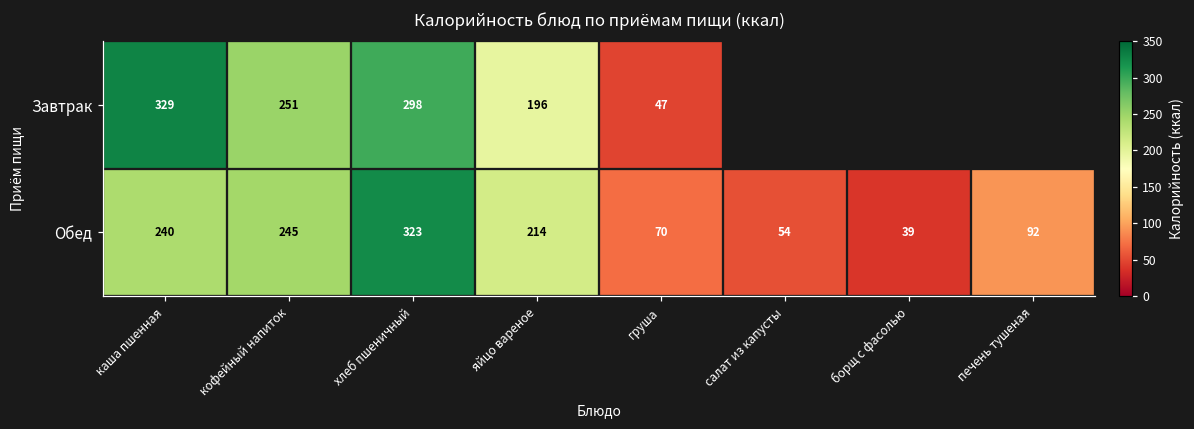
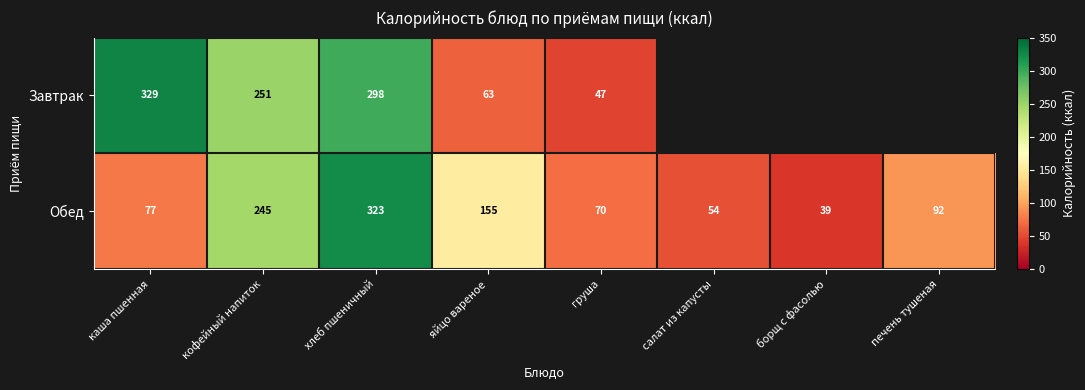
Завтрак, яйцо вареное: 196 -> 63
Обед, каша пшенная: 240 -> 77
Обед, яйцо вареное: 214 -> 155
